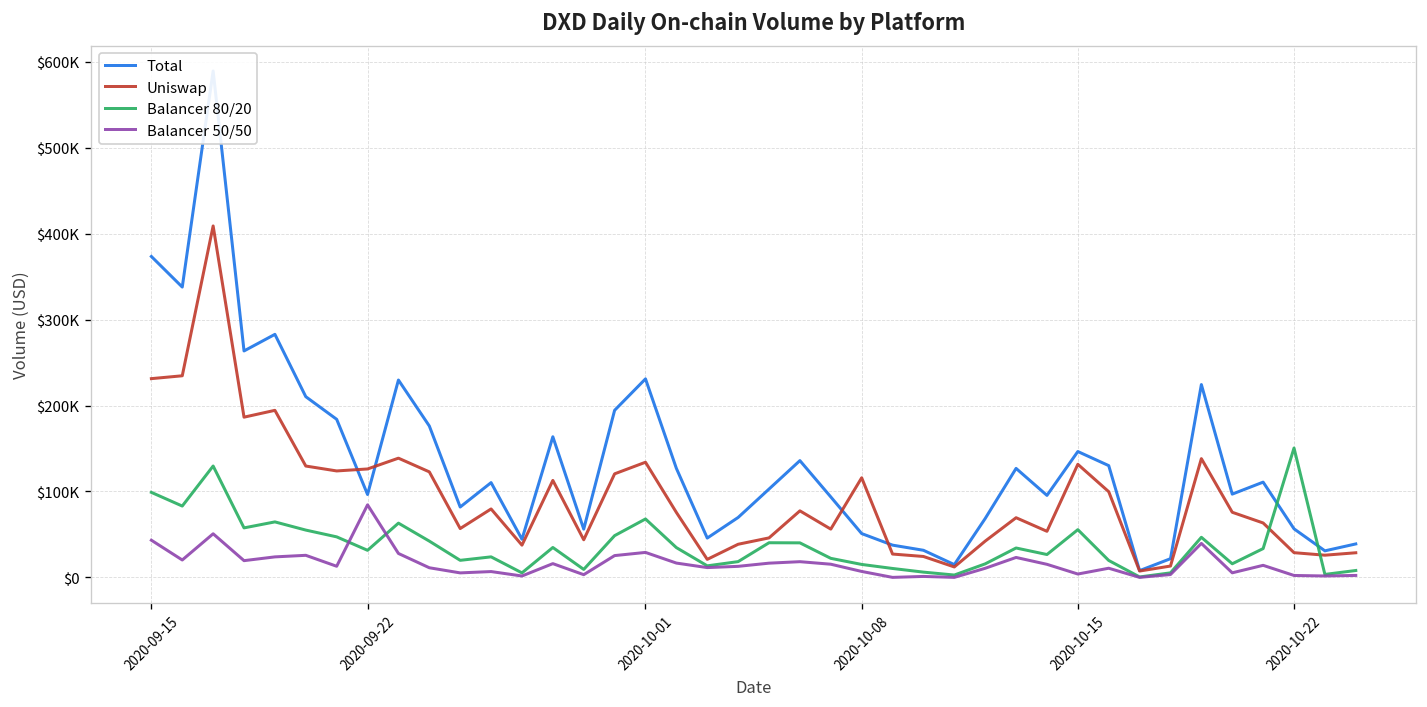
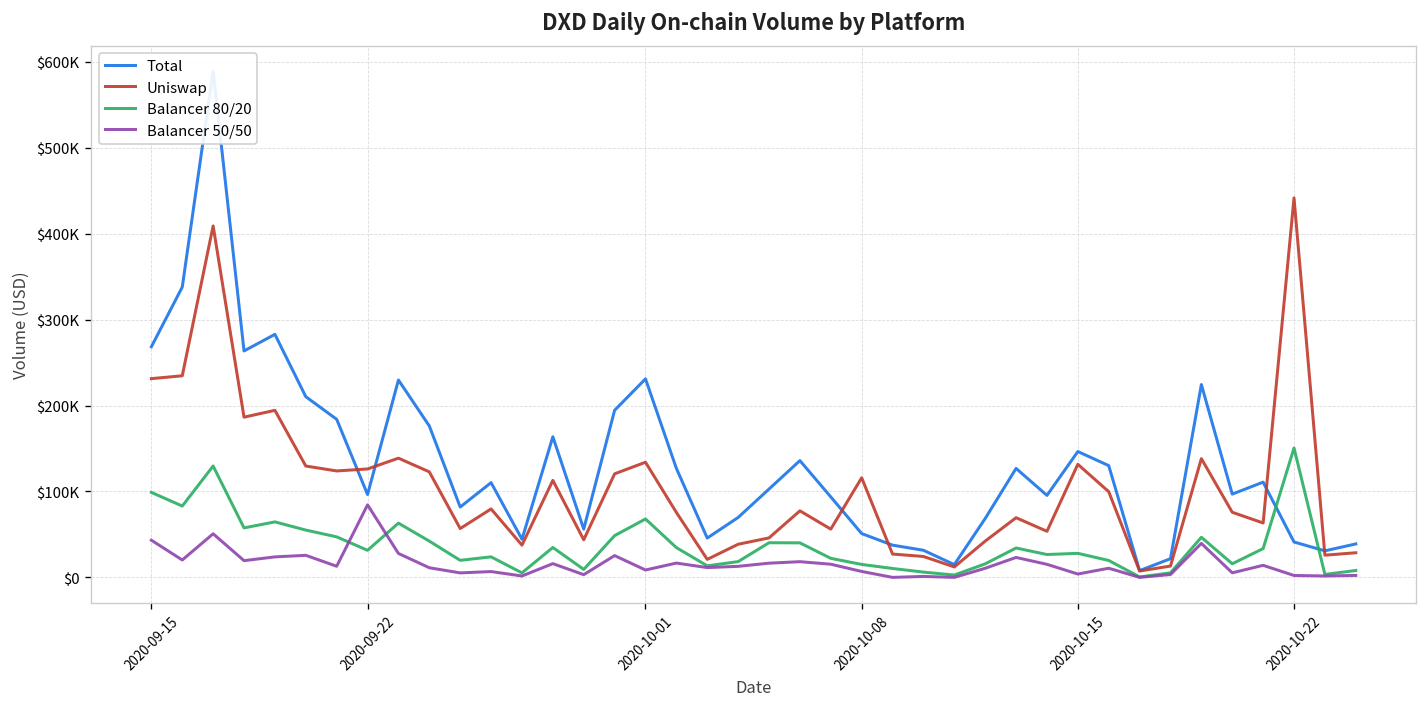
Total, 2020-09-15: $370000 -> $270000
Balancer 50/50, 2020-10-01: $30000 -> $10000
Balancer 80/20, 2020-10-15: $60000 -> $30000
Total, 2020-10-22: $60000 -> $40000
Uniswap, 2020-10-22: $30000 -> $440000
